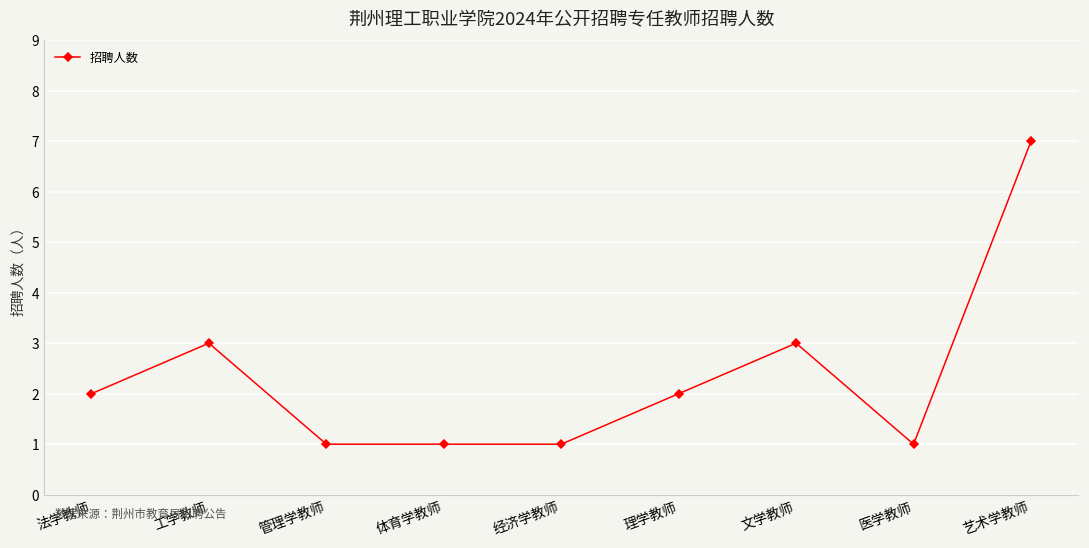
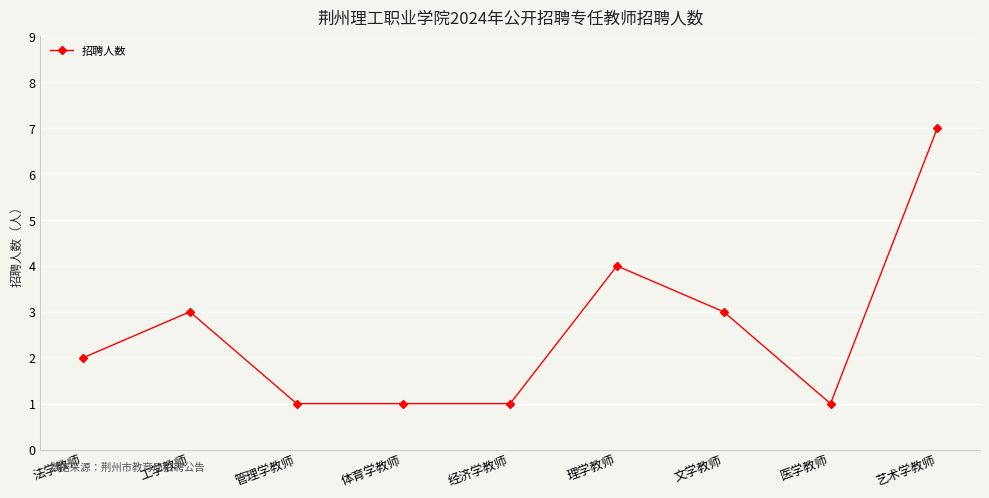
理学教师: 2 -> 4
